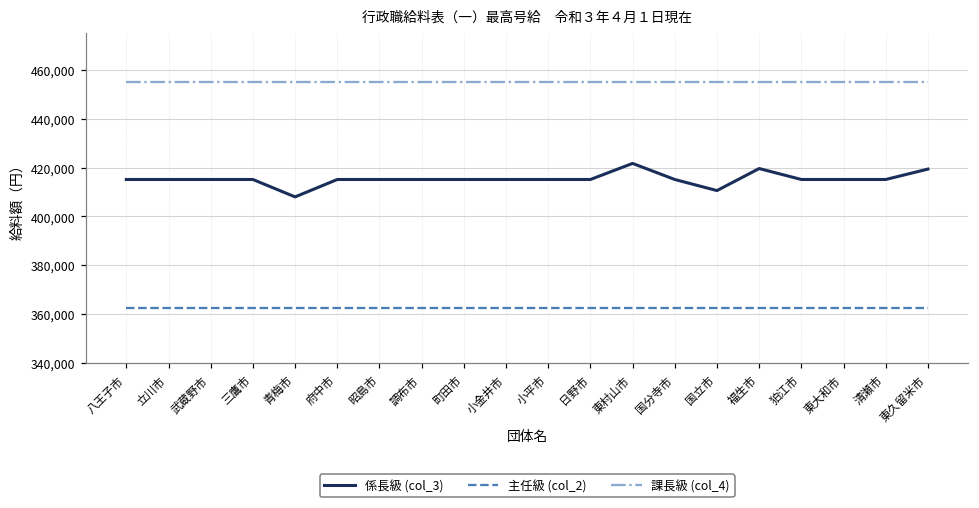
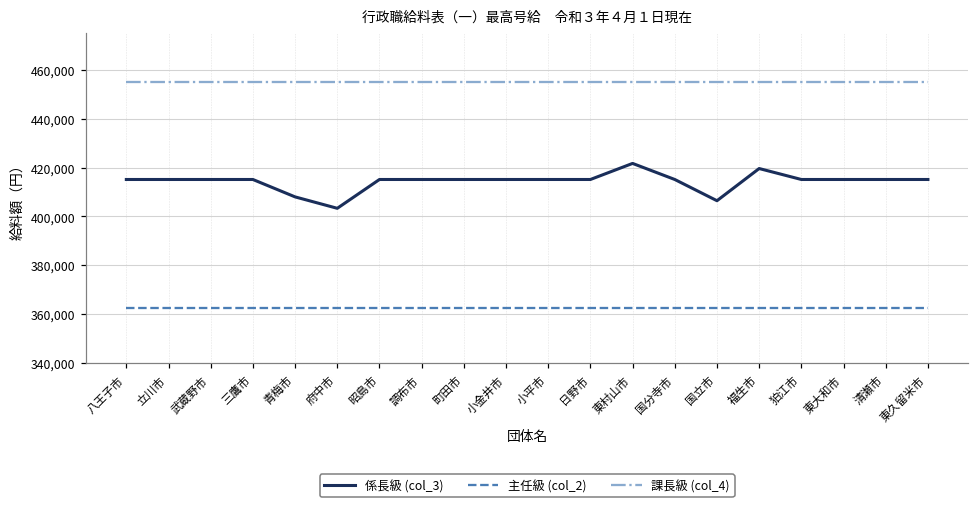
係長級 (col_3), 府中市: 415,000 -> 403,000
係長級 (col_3), 国立市: 411,000 -> 406,000
係長級 (col_3), 東久留米市: 419,000 -> 415,000
